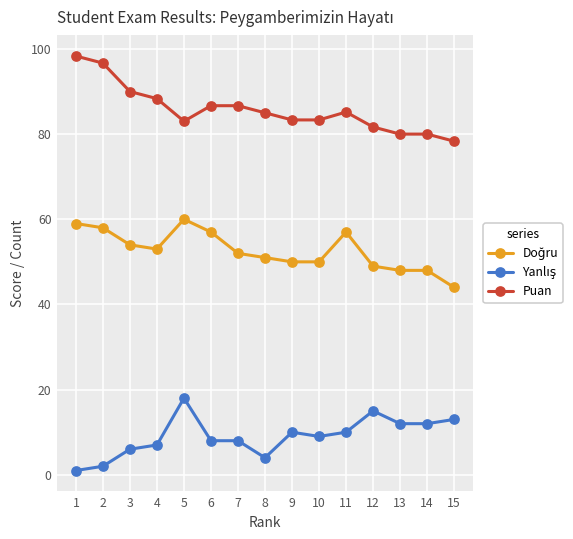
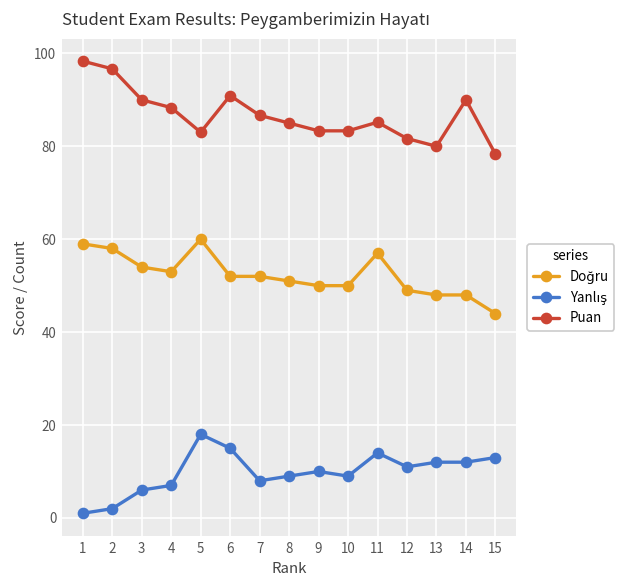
Doğru, 6: 57 -> 52
Yanlış, 6: 8 -> 15
Puan, 6: 87 -> 91
Yanlış, 8: 4 -> 9
Yanlış, 11: 10 -> 14
Yanlış, 12: 15 -> 11
Puan, 14: 80 -> 90
